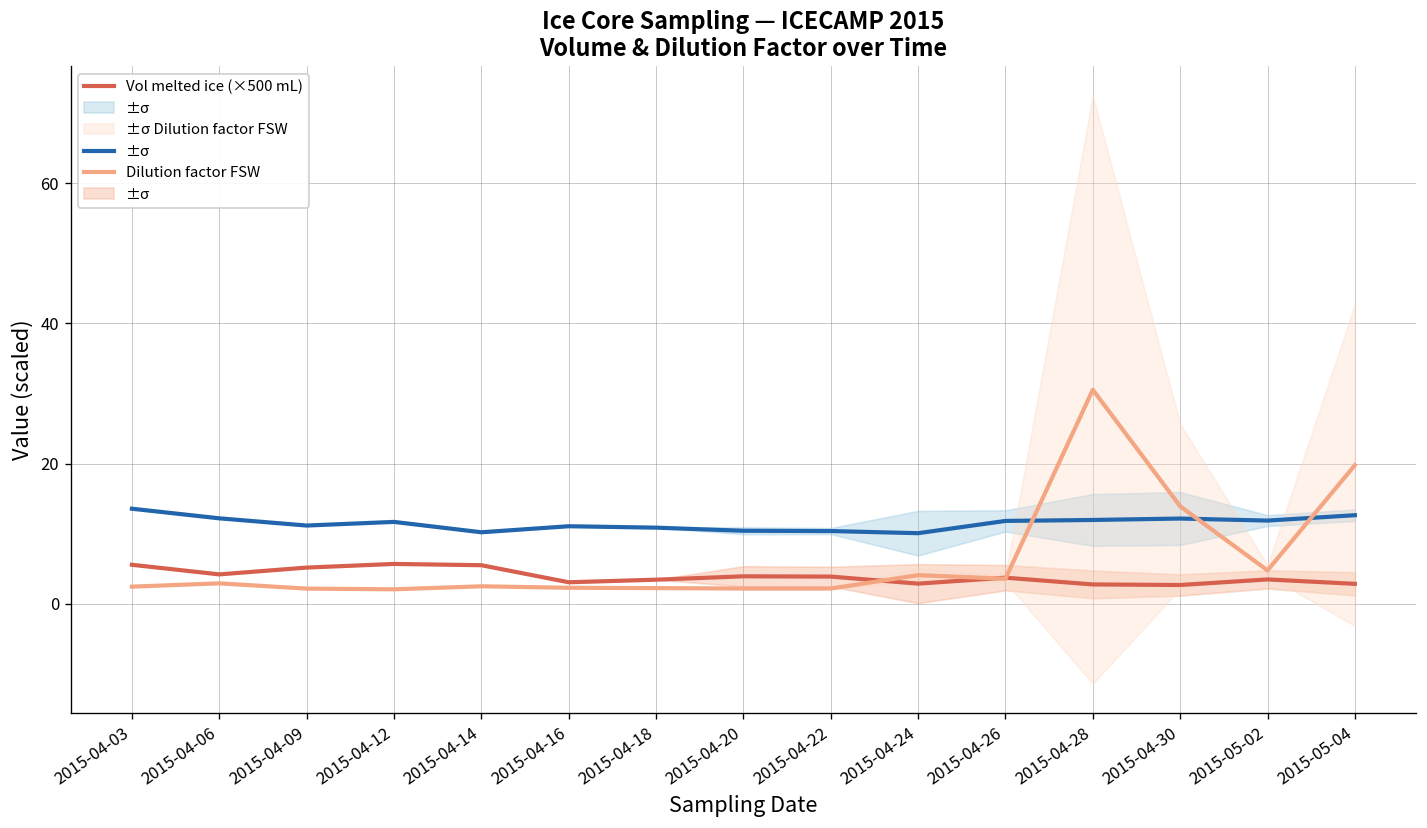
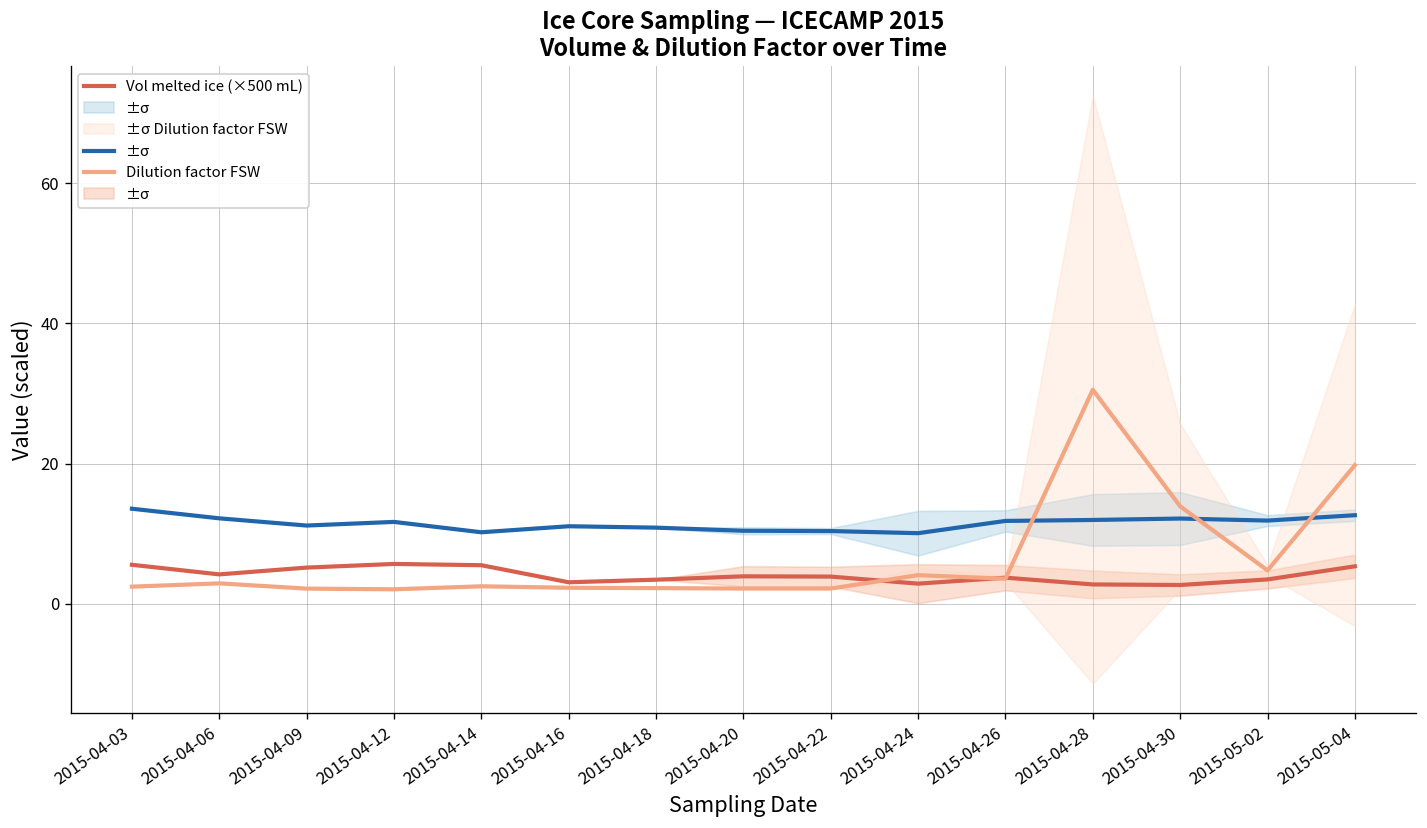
Vol melted ice (×500 mL), 2015-05-04: 3 -> 5
